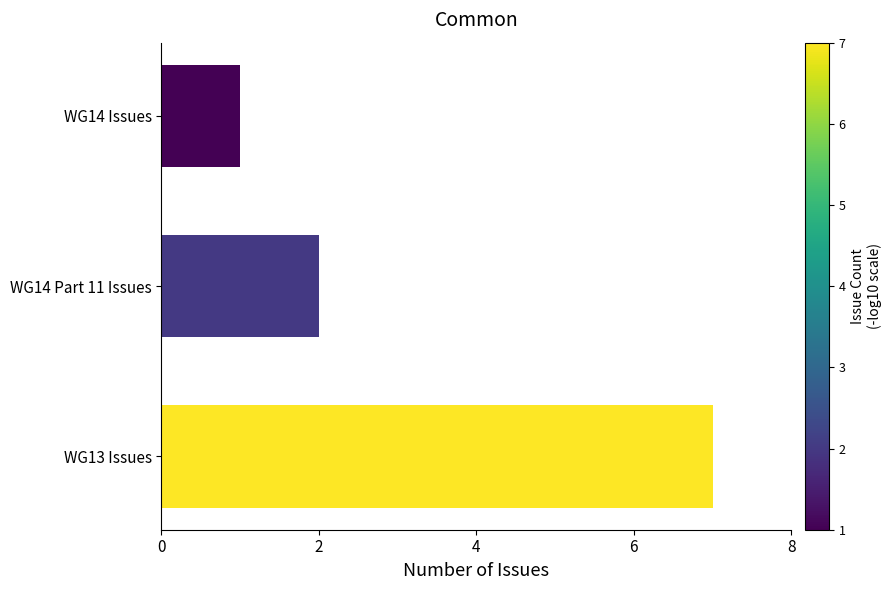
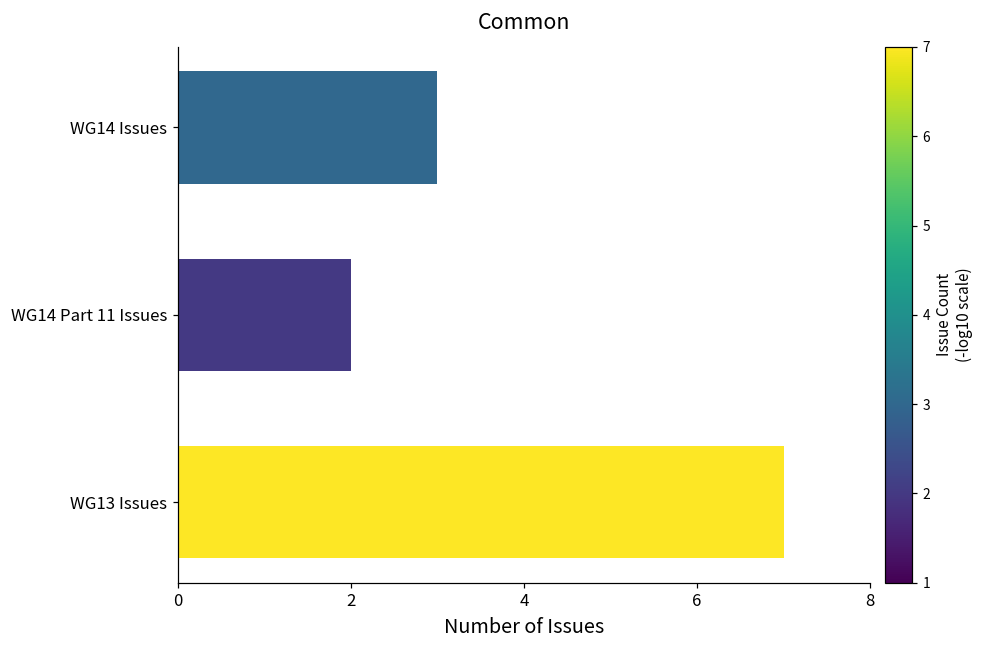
WG14 Issues: 1 -> 3
